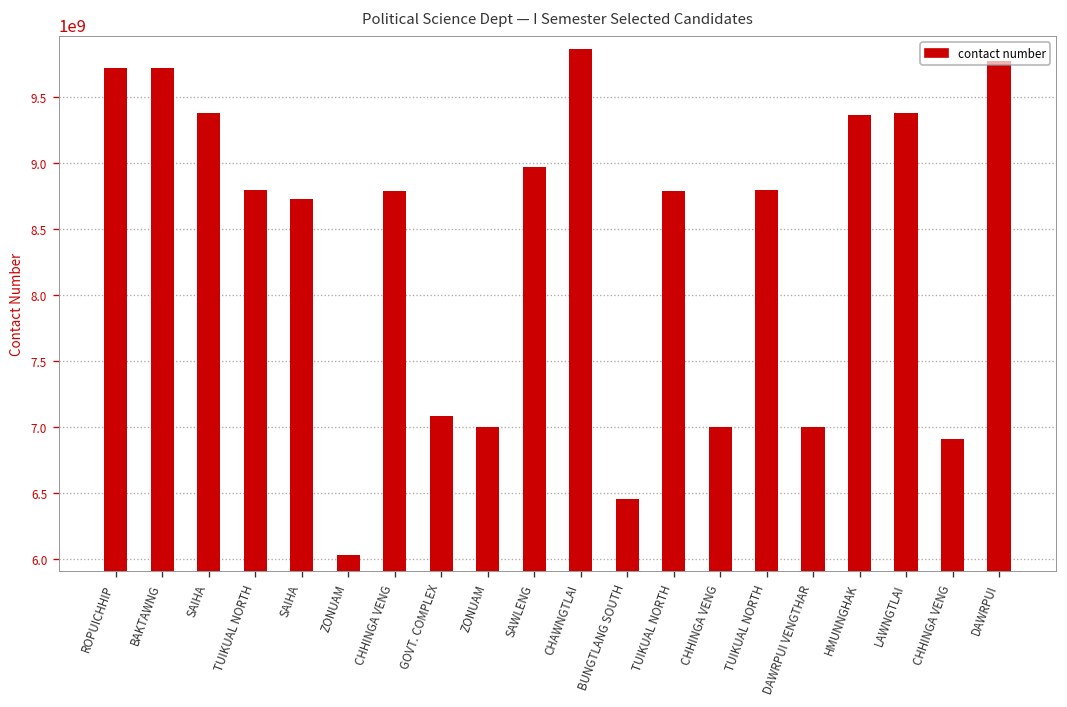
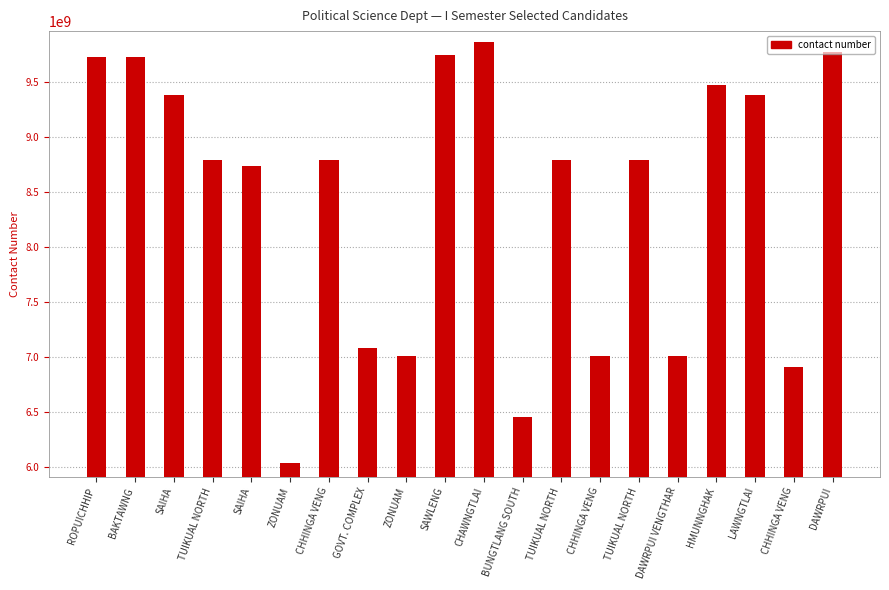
SAWLENG: 8970000000 -> 9740000000
HMUNNGHAK: 9370000000 -> 9480000000
